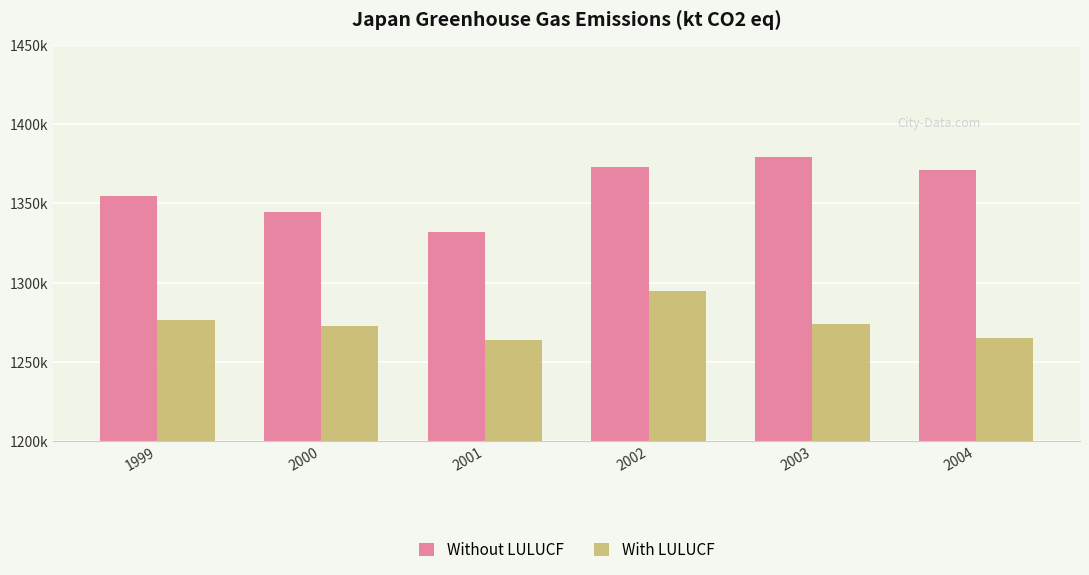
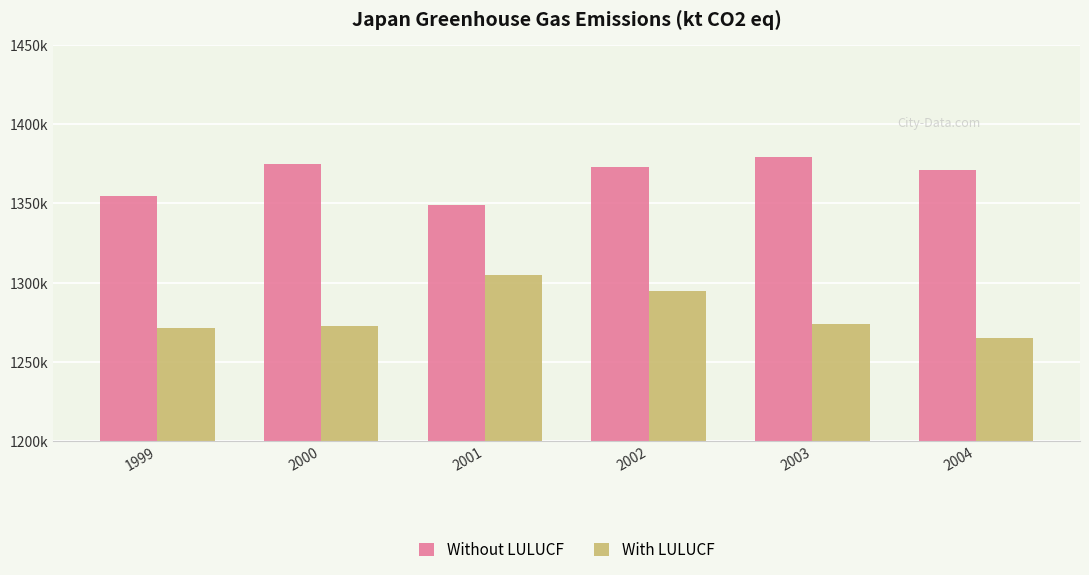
With LULUCF, 1999: 1277000 -> 1271000
Without LULUCF, 2000: 1345000 -> 1375000
Without LULUCF, 2001: 1332000 -> 1349000
With LULUCF, 2001: 1264000 -> 1305000
